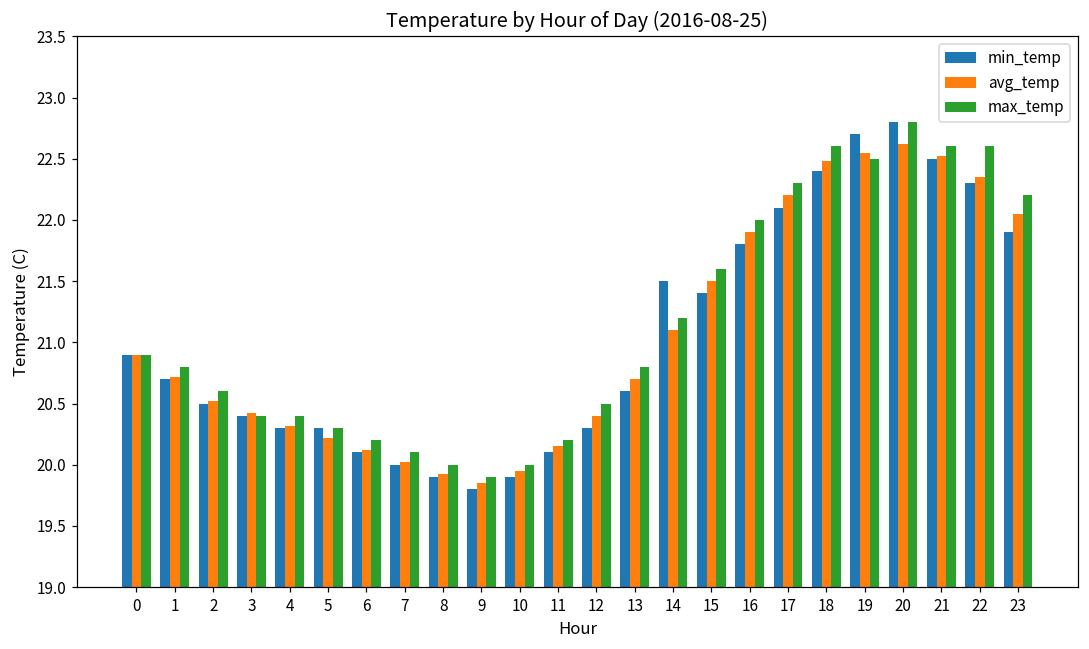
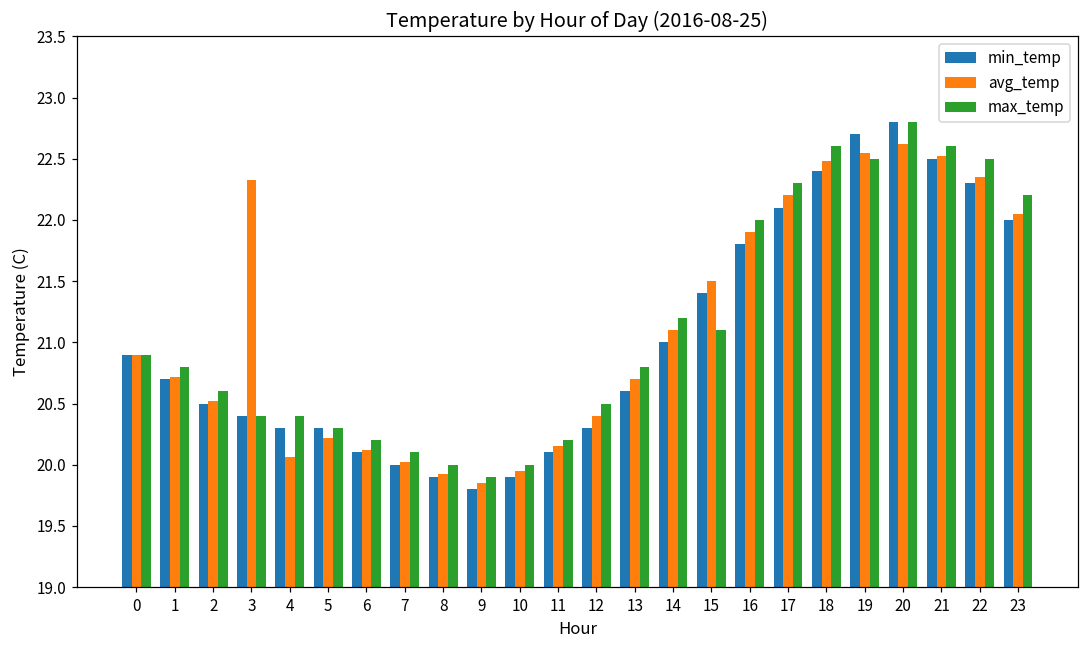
avg_temp, 3: 20.42 -> 22.33
avg_temp, 4: 20.32 -> 20.06
min_temp, 14: 21.5 -> 21.0
max_temp, 15: 21.6 -> 21.1
max_temp, 22: 22.6 -> 22.5
min_temp, 23: 21.9 -> 22.0
